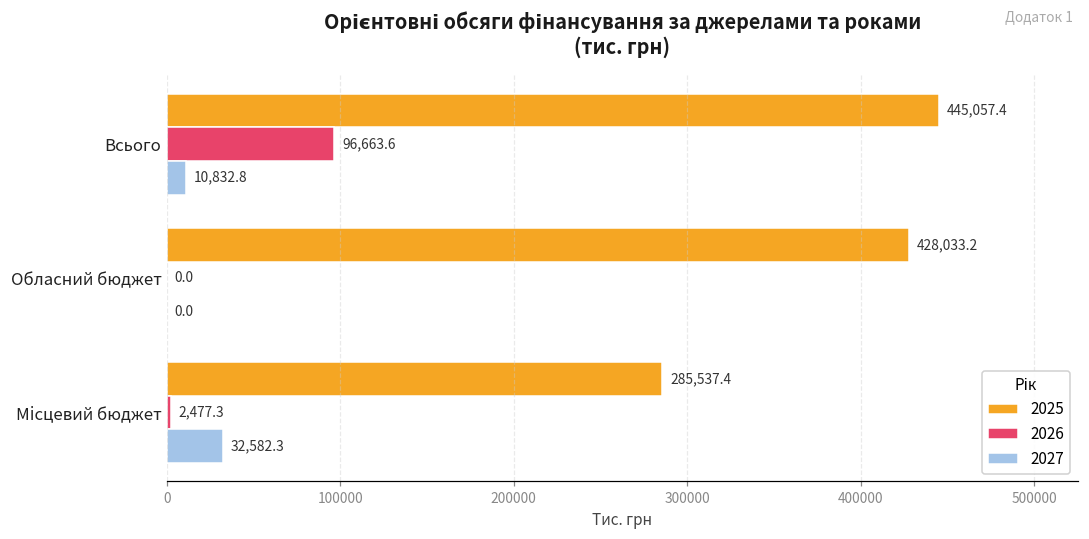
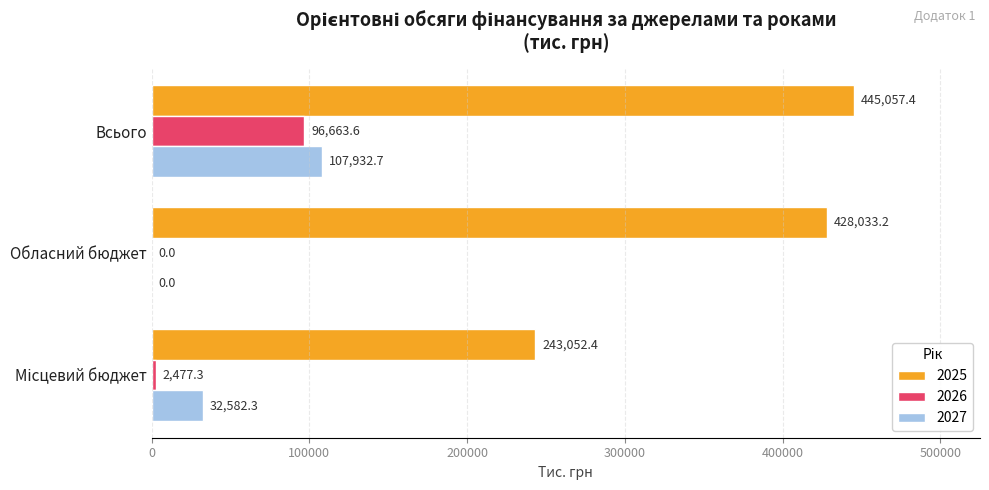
2027, Всього: 10,832.8 -> 107,932.7
2025, Місцевий бюджет: 285,537.4 -> 243,052.4
